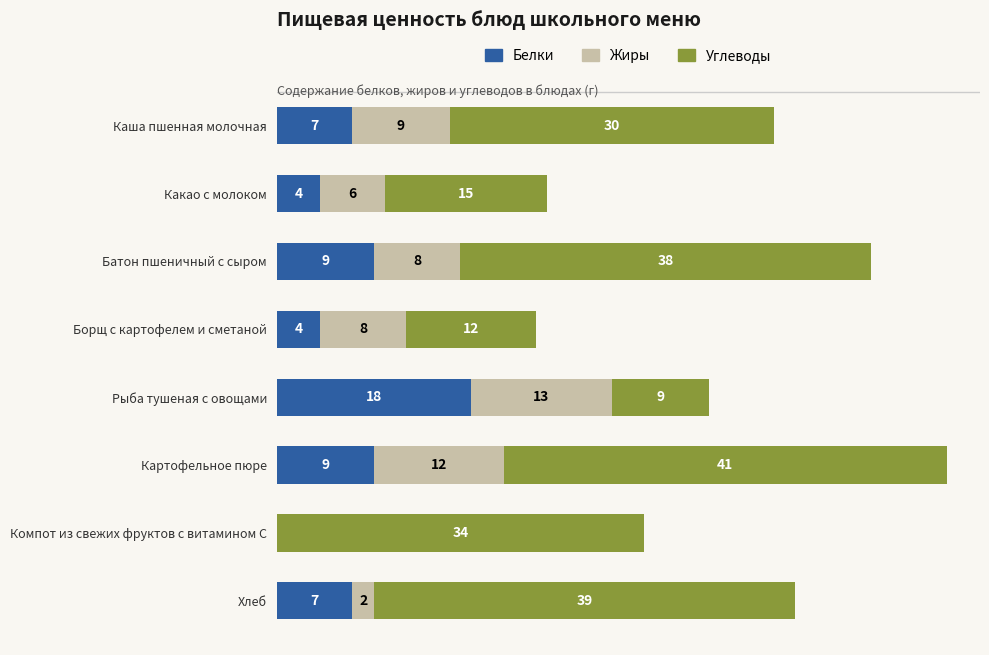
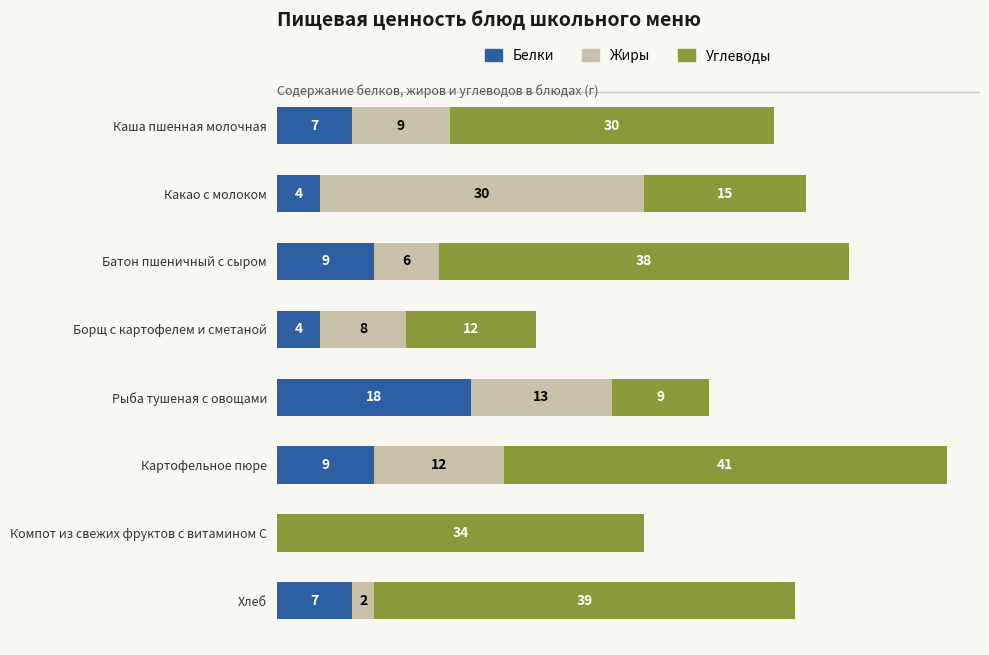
Жиры, Какао с молоком: 6 -> 30
Жиры, Батон пшеничный с сыром: 8 -> 6
